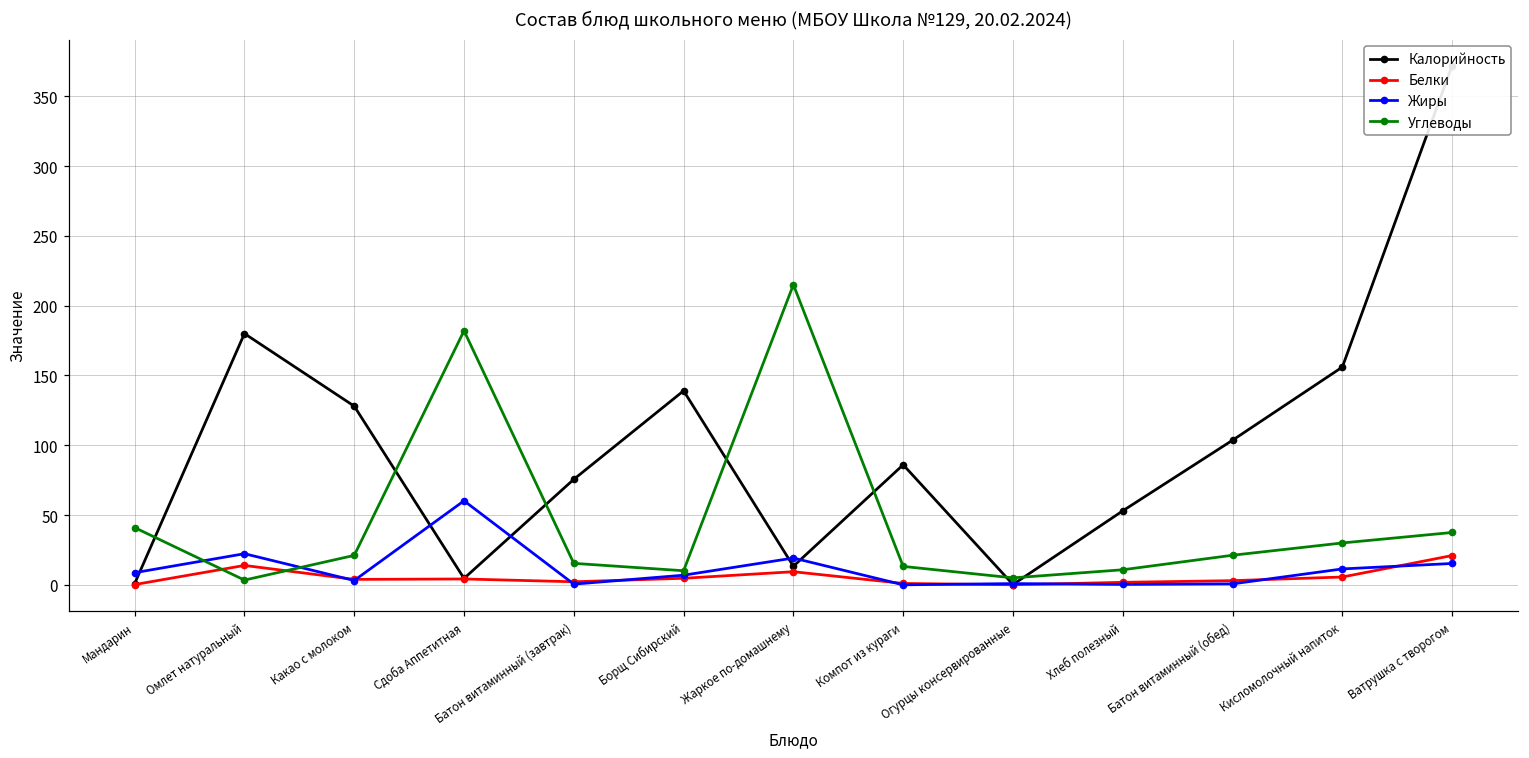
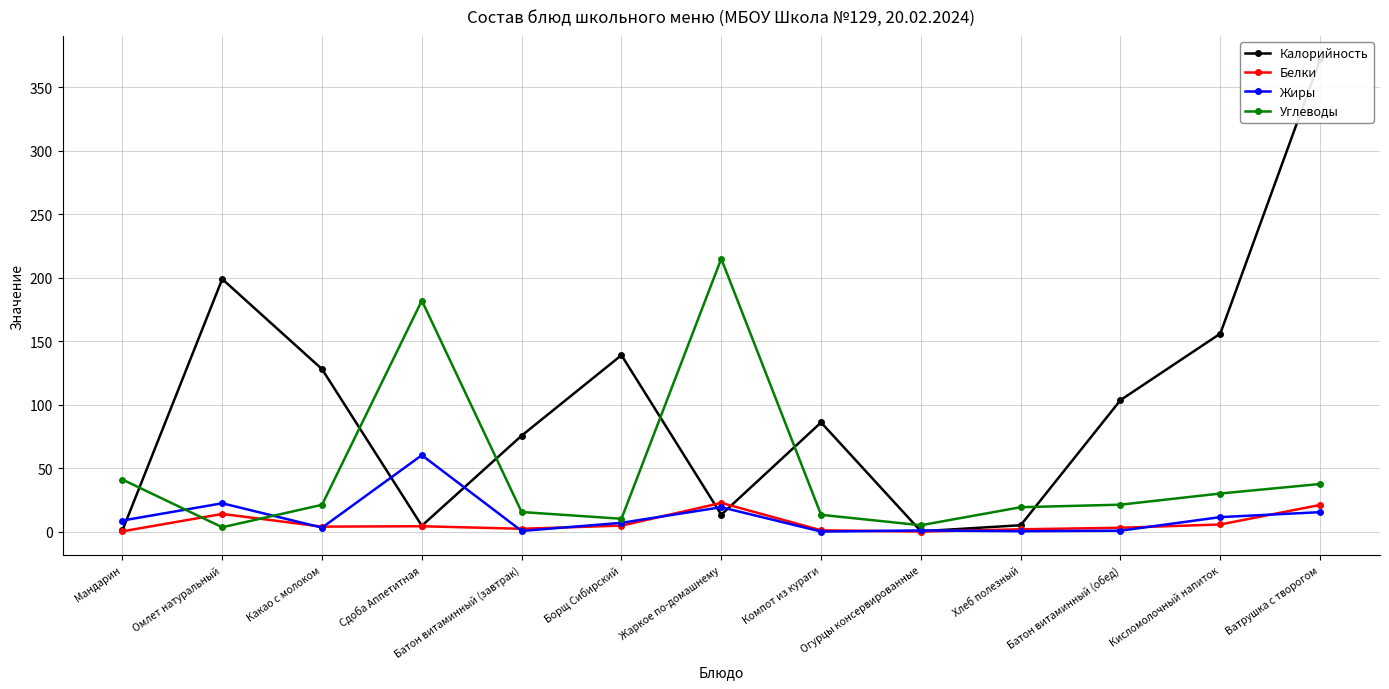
Калорийность, Омлет натуральный: 180 -> 199
Белки, Жаркое по-домашнему: 9 -> 23
Калорийность, Хлеб полезный: 53 -> 5
Углеводы, Хлеб полезный: 11 -> 19
